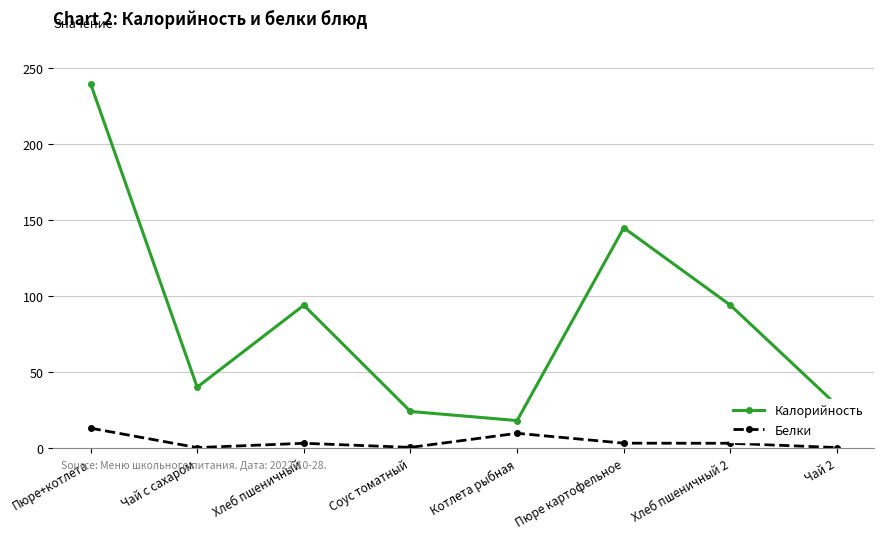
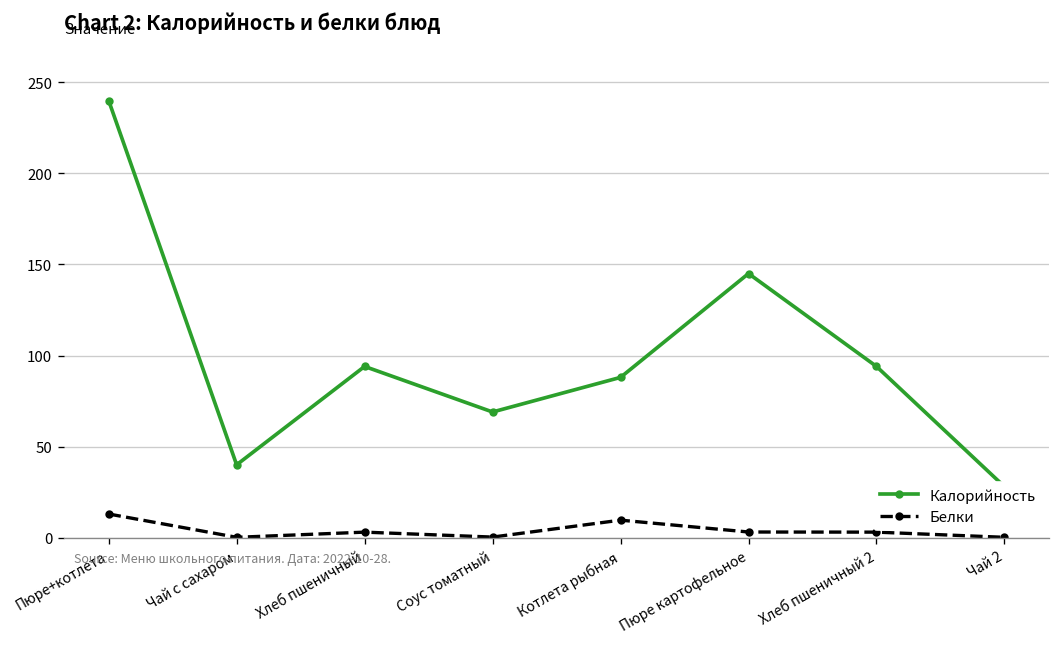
Калорийность, Соус томатный: 24 -> 69
Калорийность, Котлета рыбная: 18 -> 88
